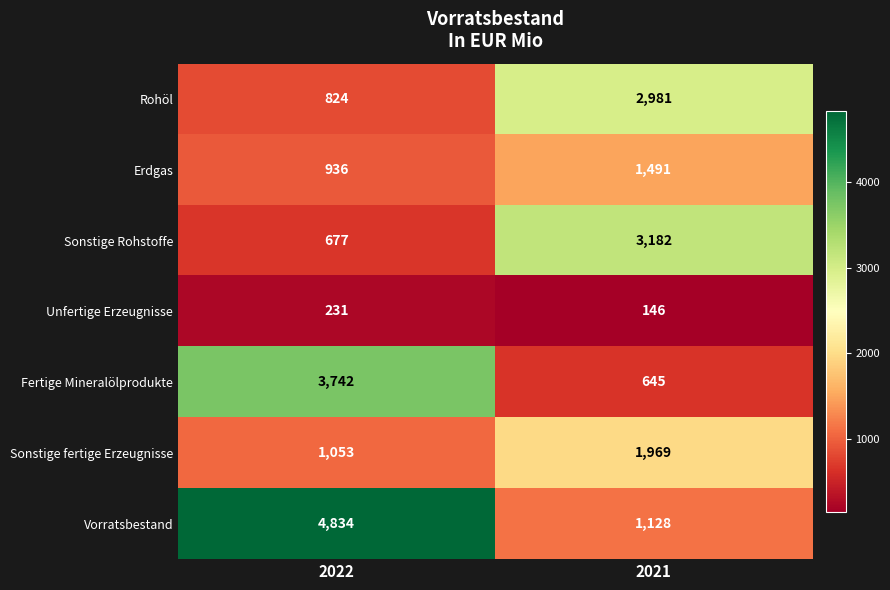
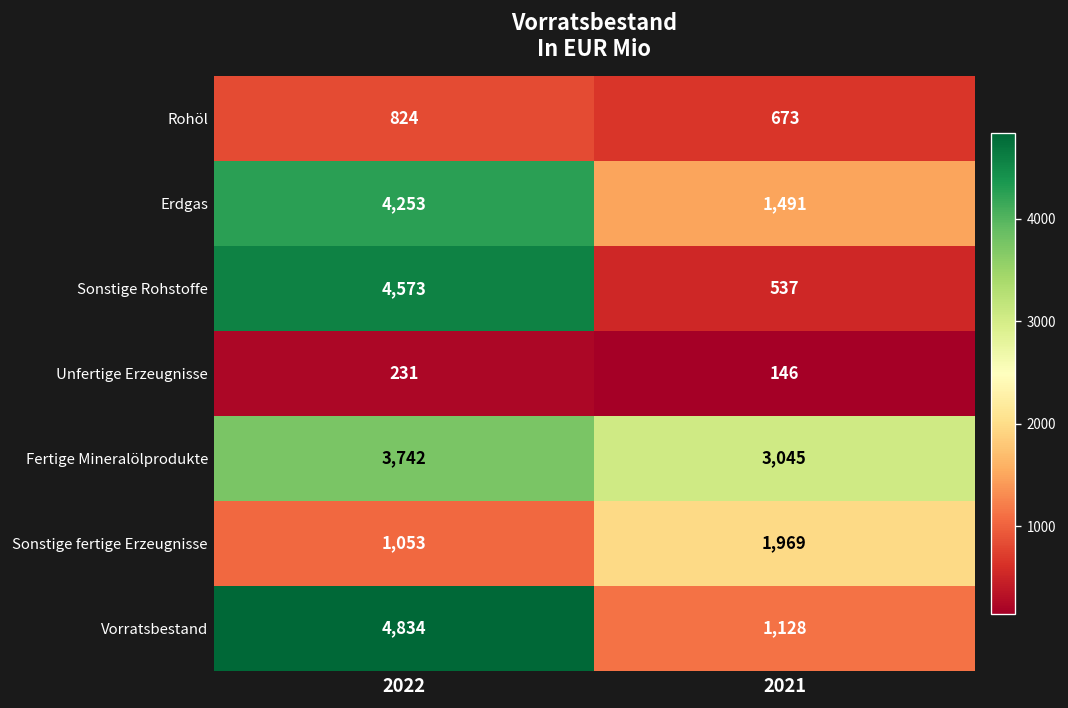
Rohöl, 2021: 2,981 -> 673
Erdgas, 2022: 936 -> 4,253
Sonstige Rohstoffe, 2022: 677 -> 4,573
Sonstige Rohstoffe, 2021: 3,182 -> 537
Fertige Mineralölprodukte, 2021: 645 -> 3,045
